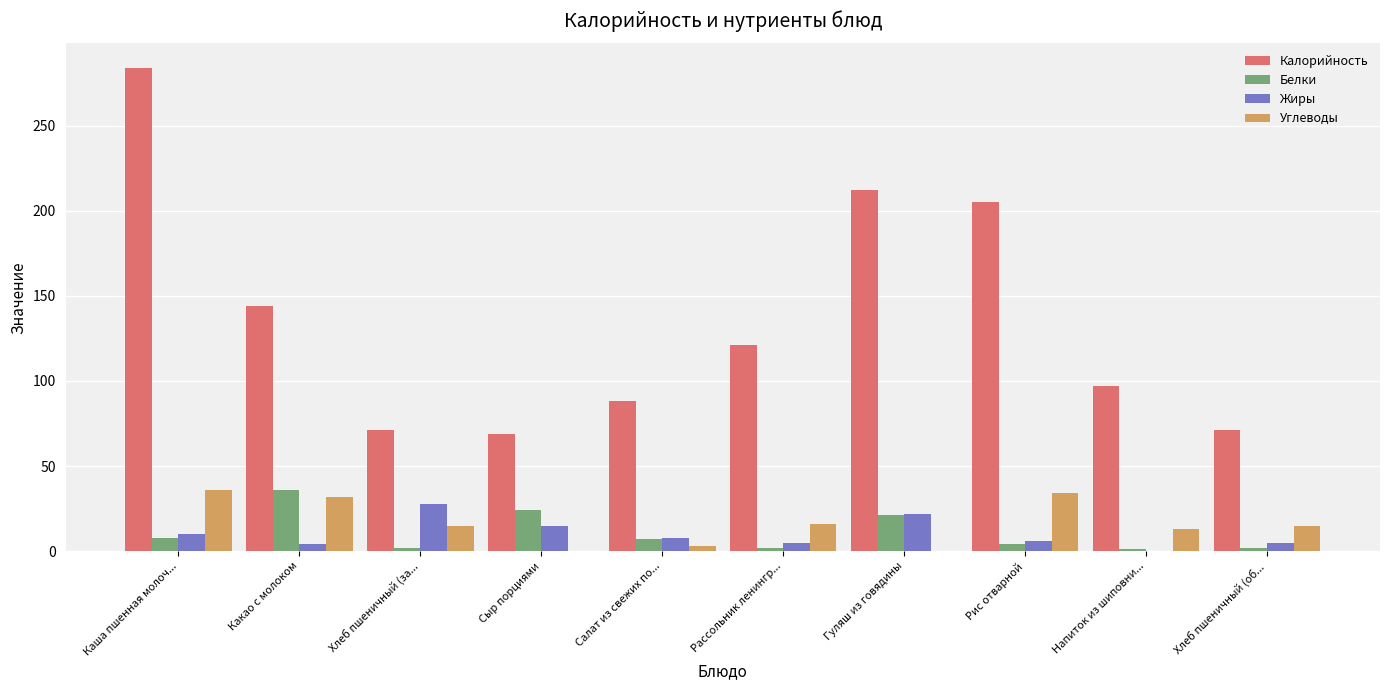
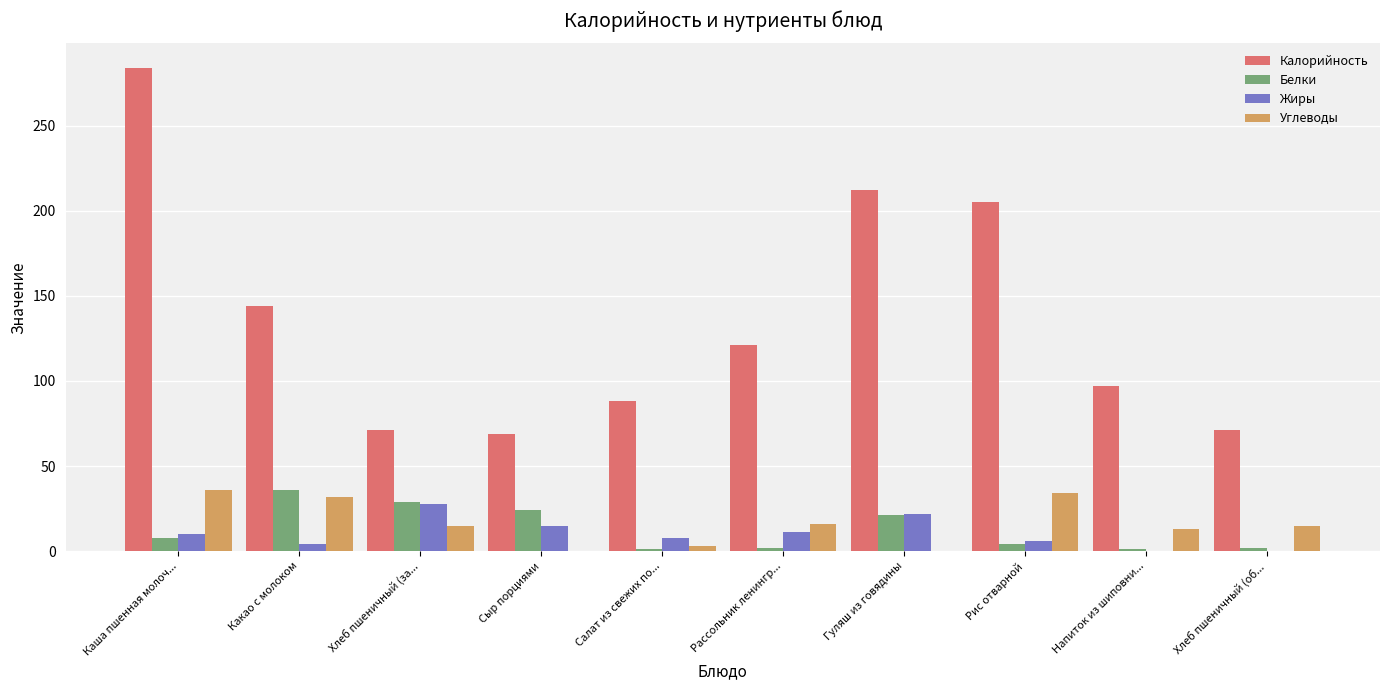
Белки, Хлеб пшеничный (за...: 2 -> 29
Белки, Салат из свежих по...: 7 -> 1
Жиры, Рассольник ленингр...: 5 -> 11
Жиры, Хлеб пшеничный (об...: 5 -> 0
